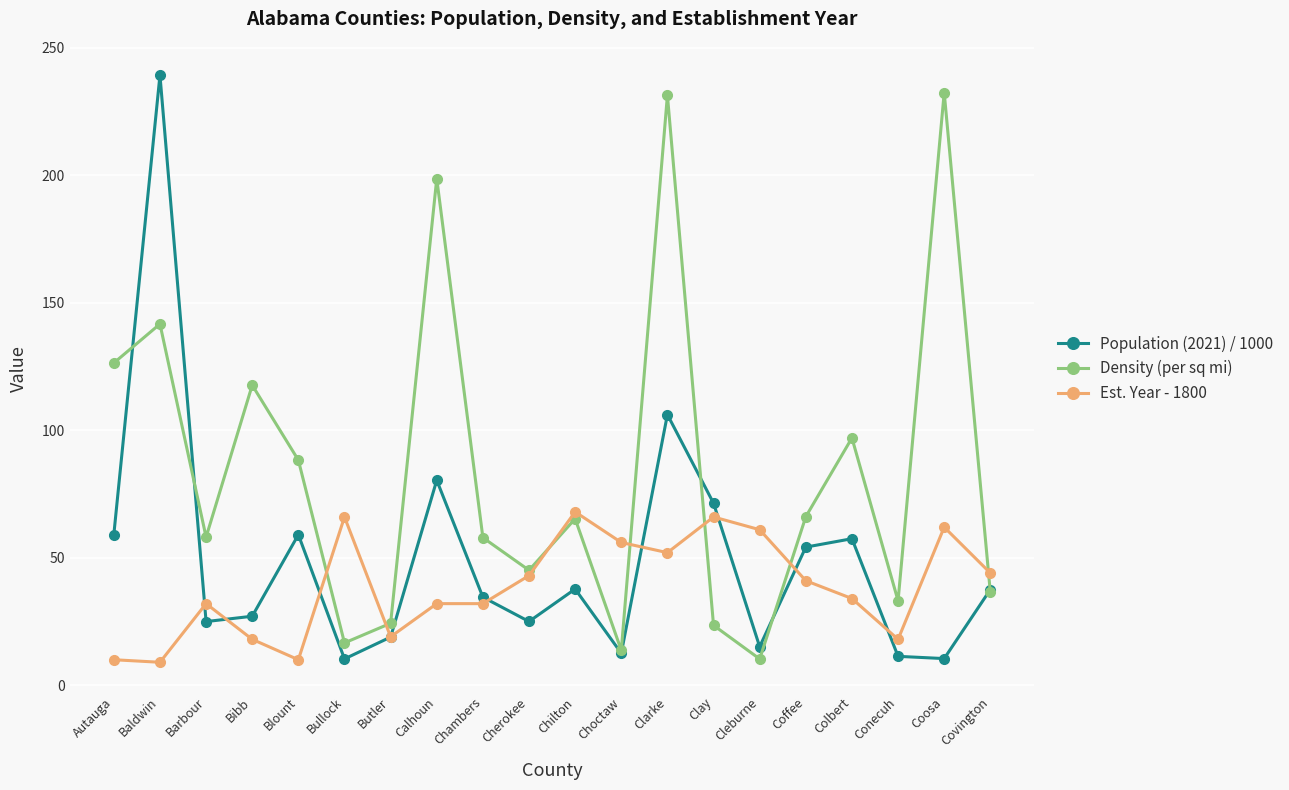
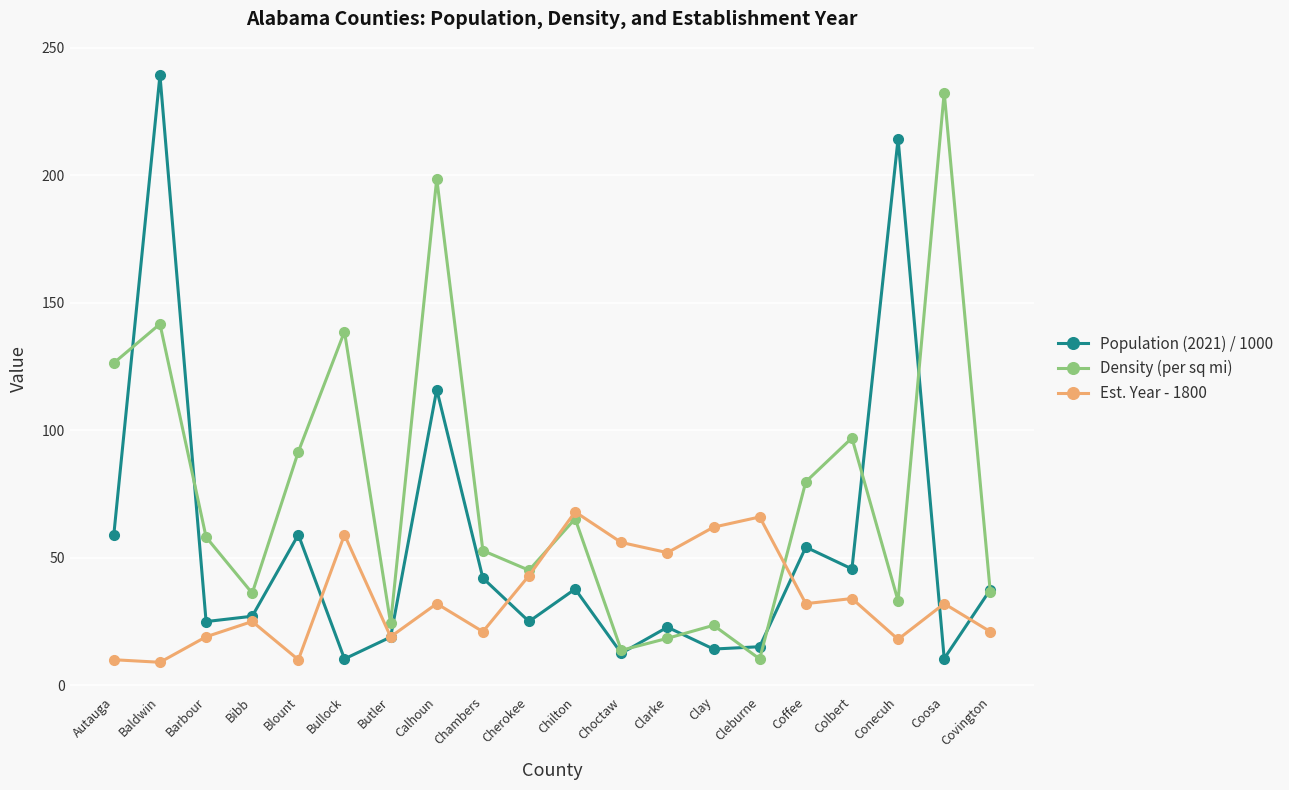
Est. Year - 1800, Barbour: 32 -> 19
Density (per sq mi), Bibb: 118 -> 36
Est. Year - 1800, Bibb: 18 -> 25
Density (per sq mi), Blount: 88 -> 92
Density (per sq mi), Bullock: 17 -> 139
Est. Year - 1800, Bullock: 66 -> 59
Population (2021) / 1000, Calhoun: 80 -> 116
Population (2021) / 1000, Chambers: 35 -> 42
Density (per sq mi), Chambers: 58 -> 53
Est. Year - 1800, Chambers: 32 -> 21
Population (2021) / 1000, Clarke: 106 -> 23
Density (per sq mi), Clarke: 231 -> 18
Population (2021) / 1000, Clay: 71 -> 14
Est. Year - 1800, Clay: 66 -> 62
Est. Year - 1800, Cleburne: 61 -> 66
Density (per sq mi), Coffee: 66 -> 80
Est. Year - 1800, Coffee: 41 -> 32
Population (2021) / 1000, Colbert: 57 -> 46
Population (2021) / 1000, Conecuh: 11 -> 214
Est. Year - 1800, Coosa: 62 -> 32
Est. Year - 1800, Covington: 44 -> 21
